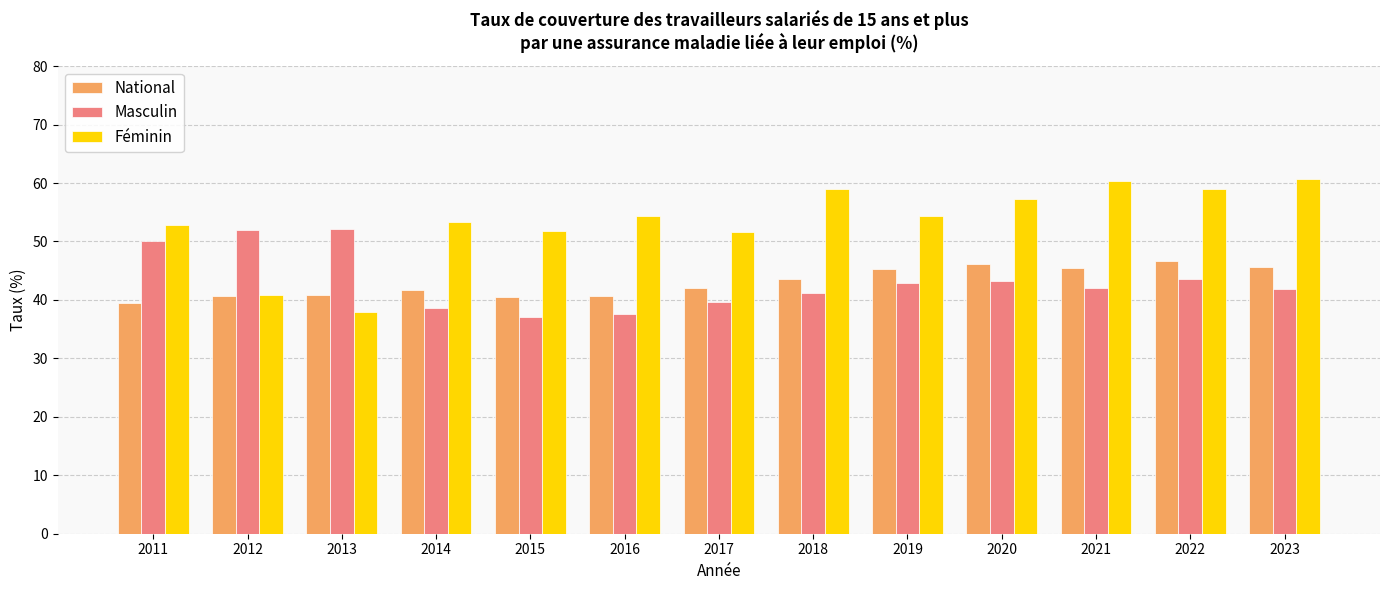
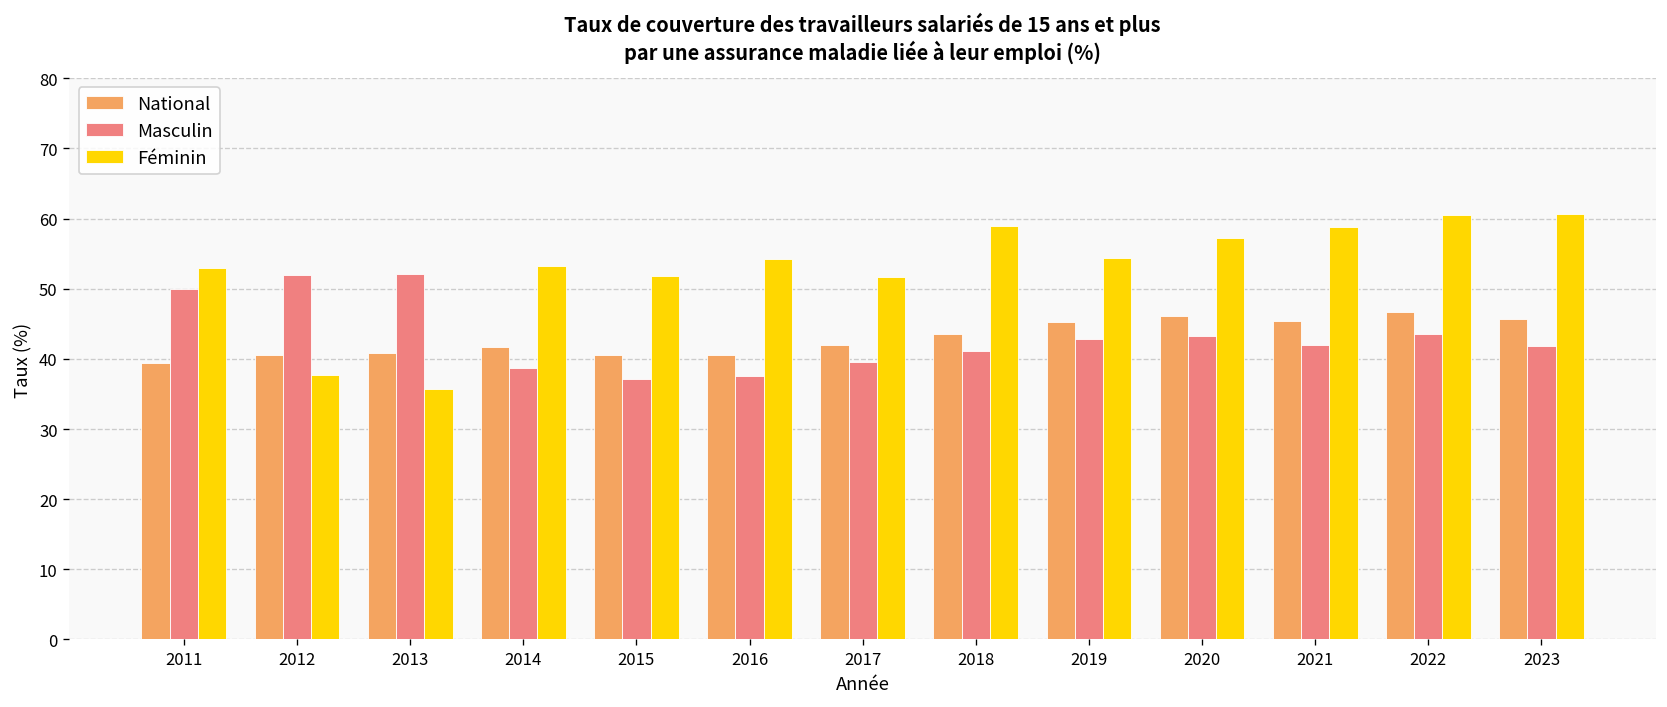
Féminin, 2012: 41 -> 38
Féminin, 2013: 38 -> 36
Féminin, 2021: 60 -> 59
Féminin, 2022: 59 -> 61
